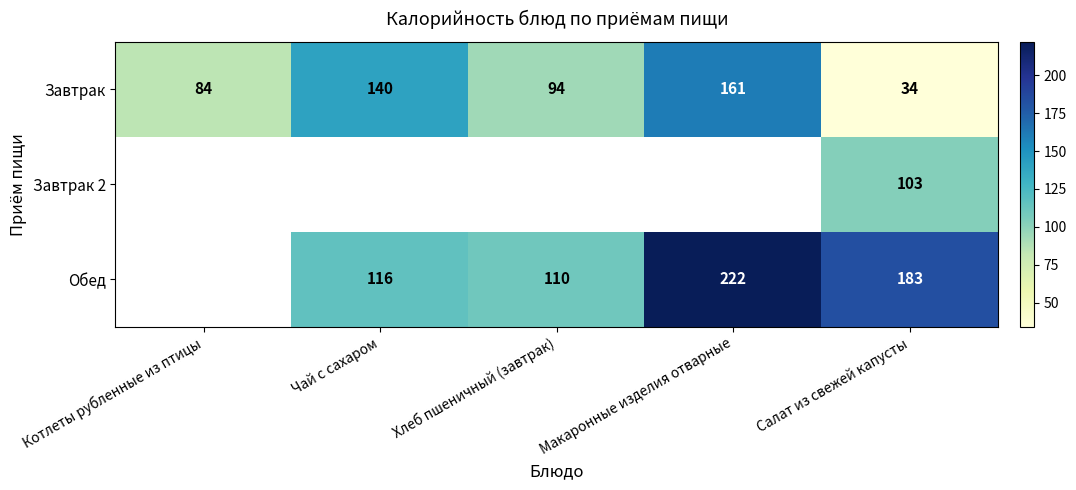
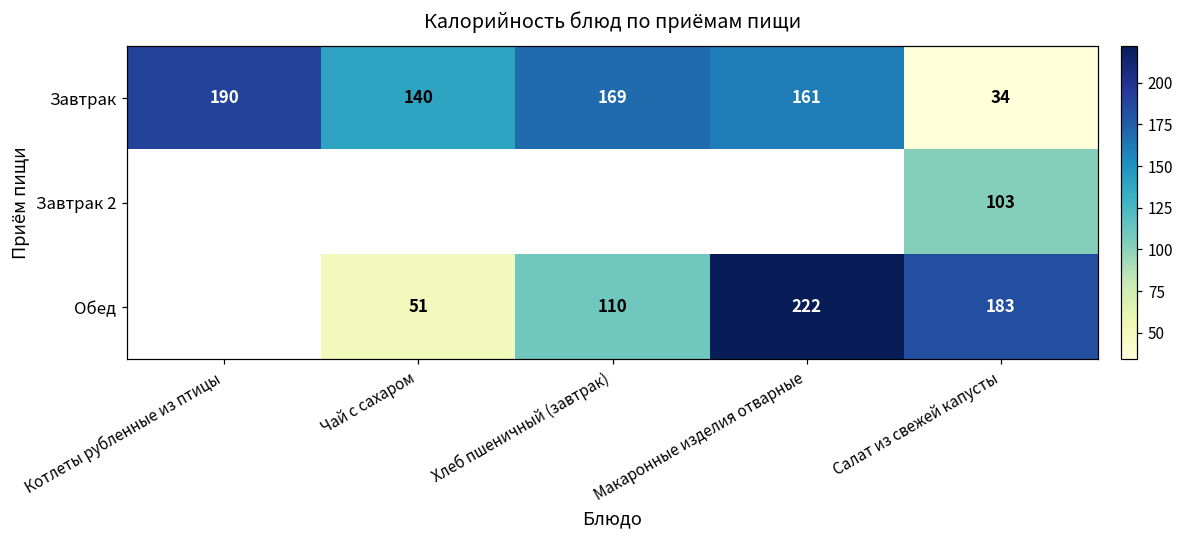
Завтрак, Котлеты рубленные из птицы: 84 -> 190
Завтрак, Хлеб пшеничный (завтрак): 94 -> 169
Обед, Чай с сахаром: 116 -> 51
